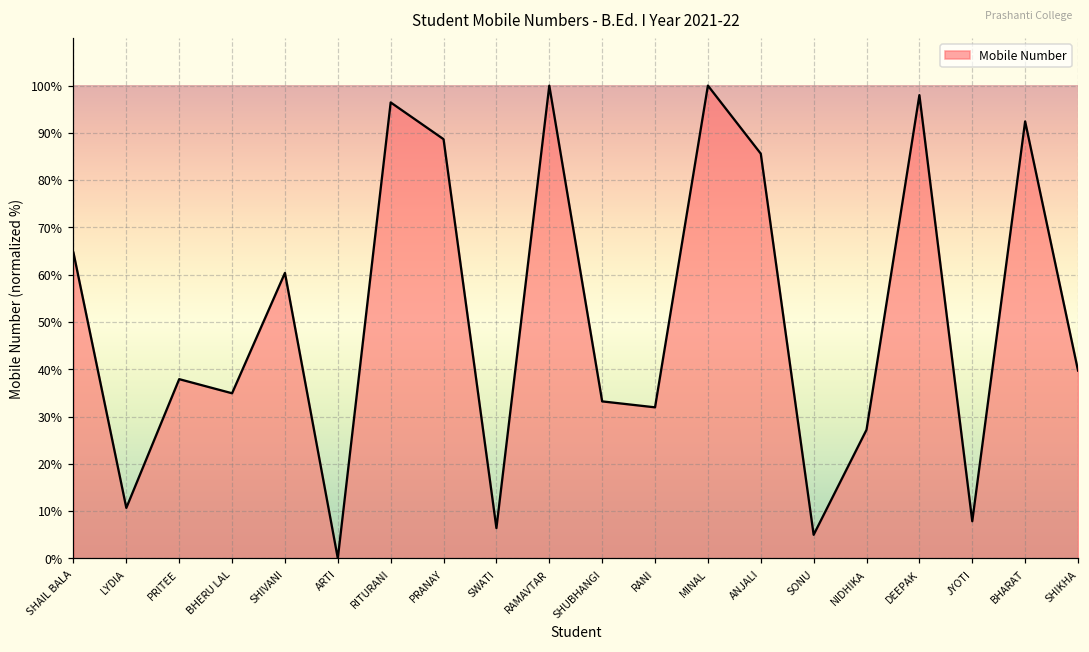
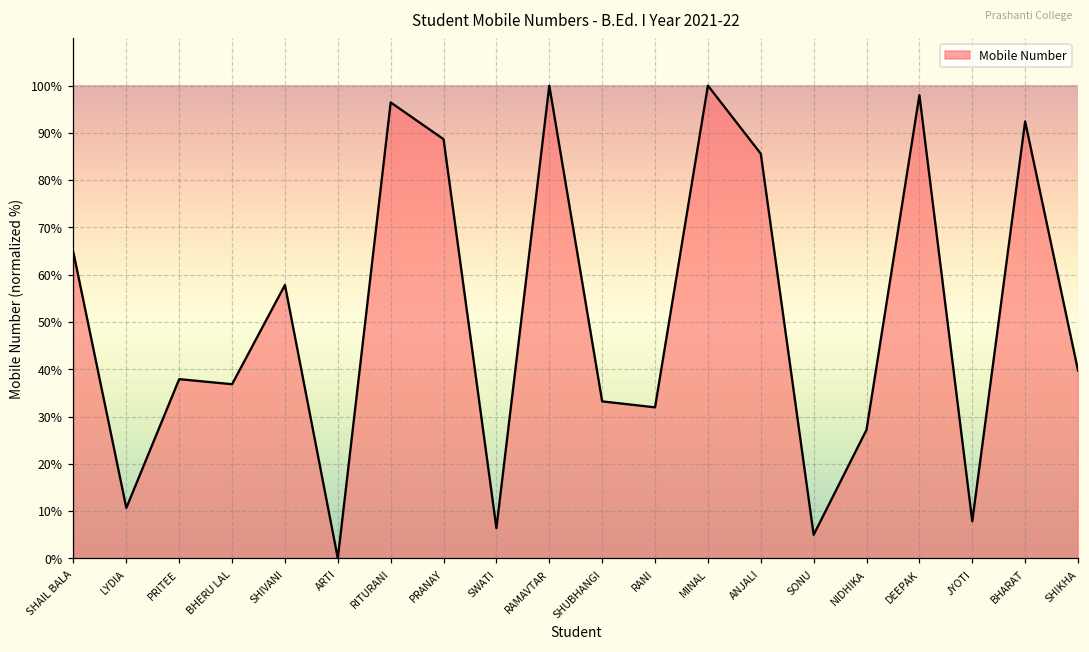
BHERU LAL: 35% -> 37%
SHIVANI: 60% -> 58%
